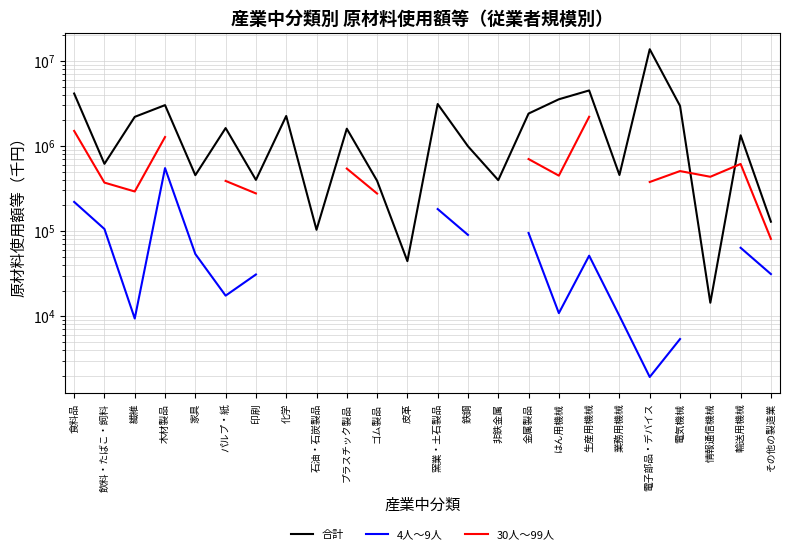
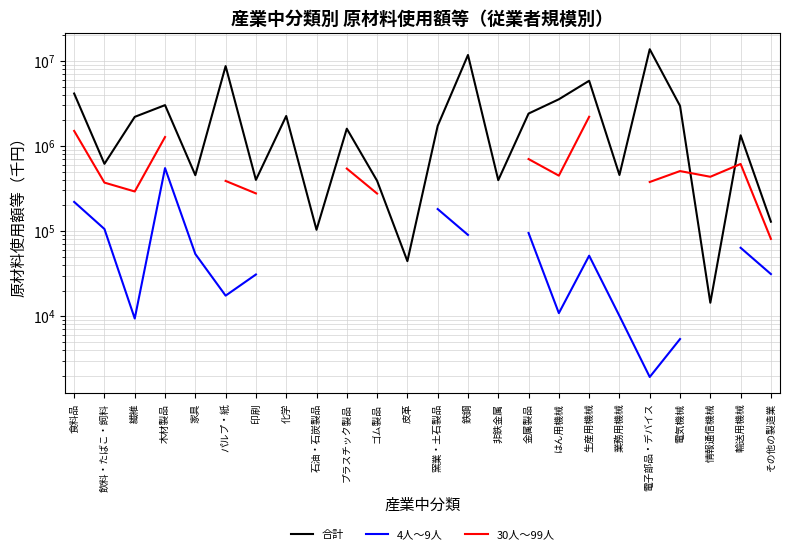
合計, パルプ・紙: 1600000 -> 9000000
合計, 窯業・土石製品: 3100000 -> 1700000
合計, 鉄鋼: 1000000 -> 12000000
合計, 生産用機械: 5000000 -> 6000000
